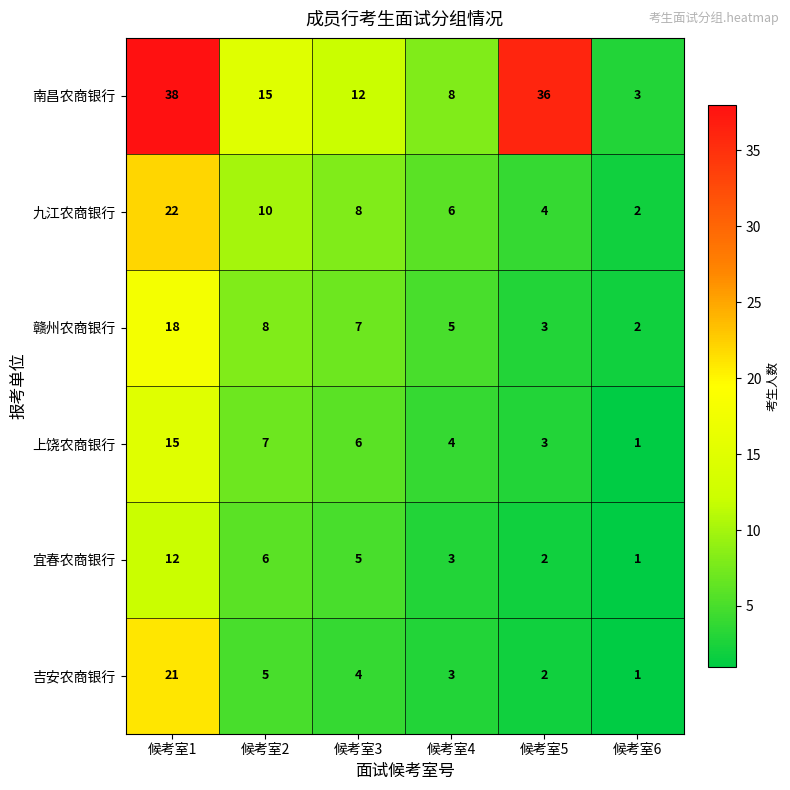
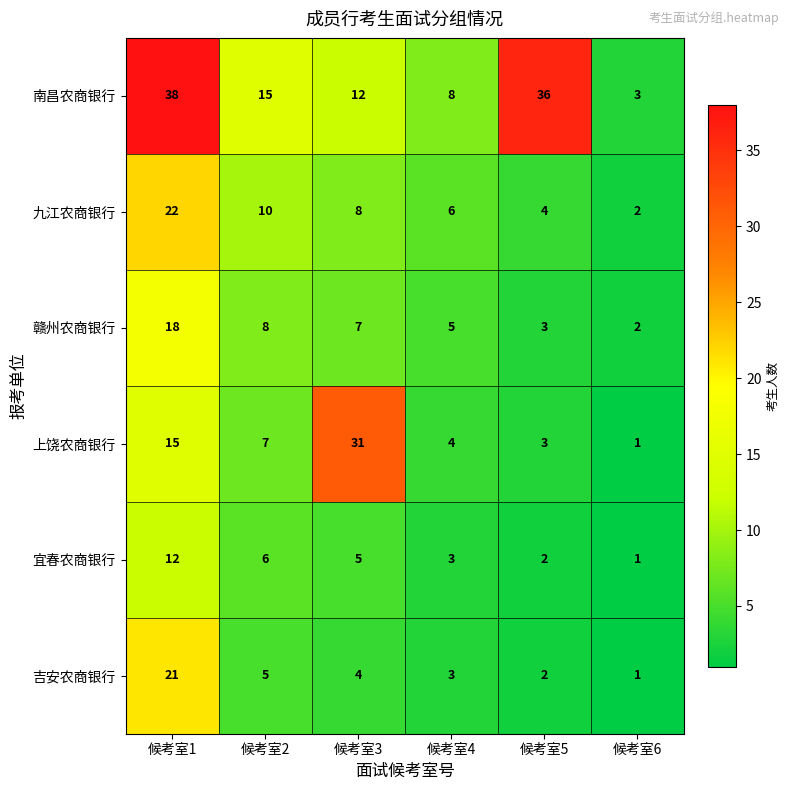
上饶农商银行, 候考室3: 6 -> 31
